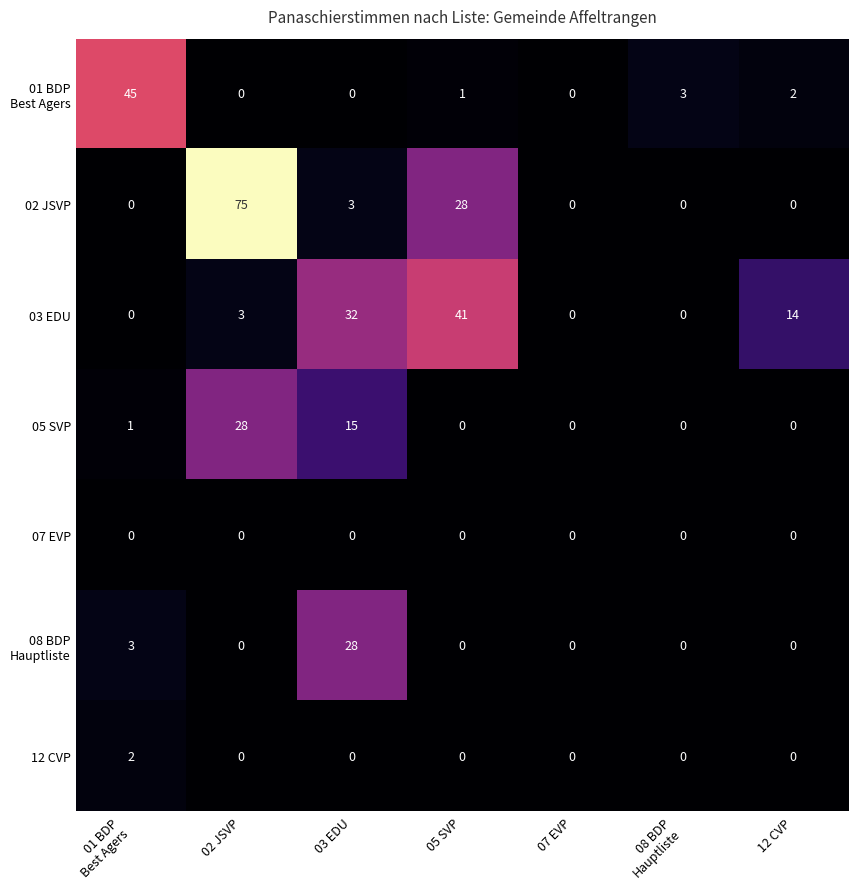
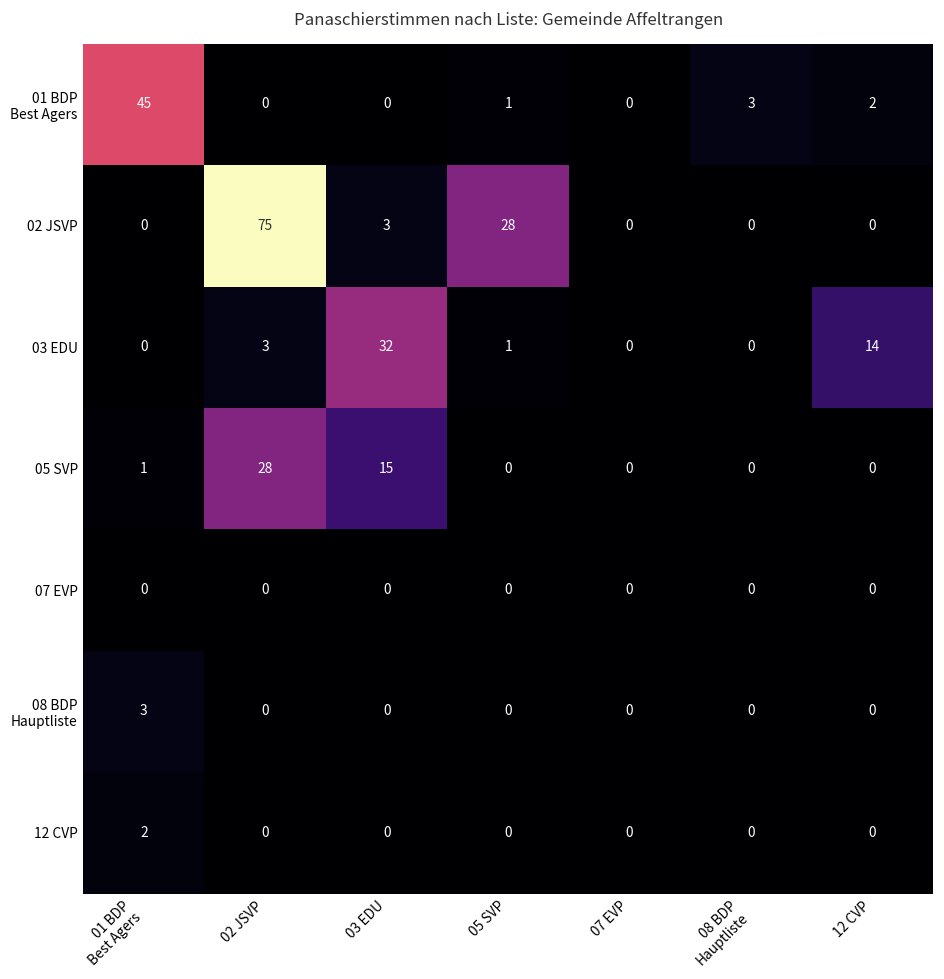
03 EDU, 05 SVP: 41 -> 1
08 BDP Hauptliste, 03 EDU: 28 -> 0
